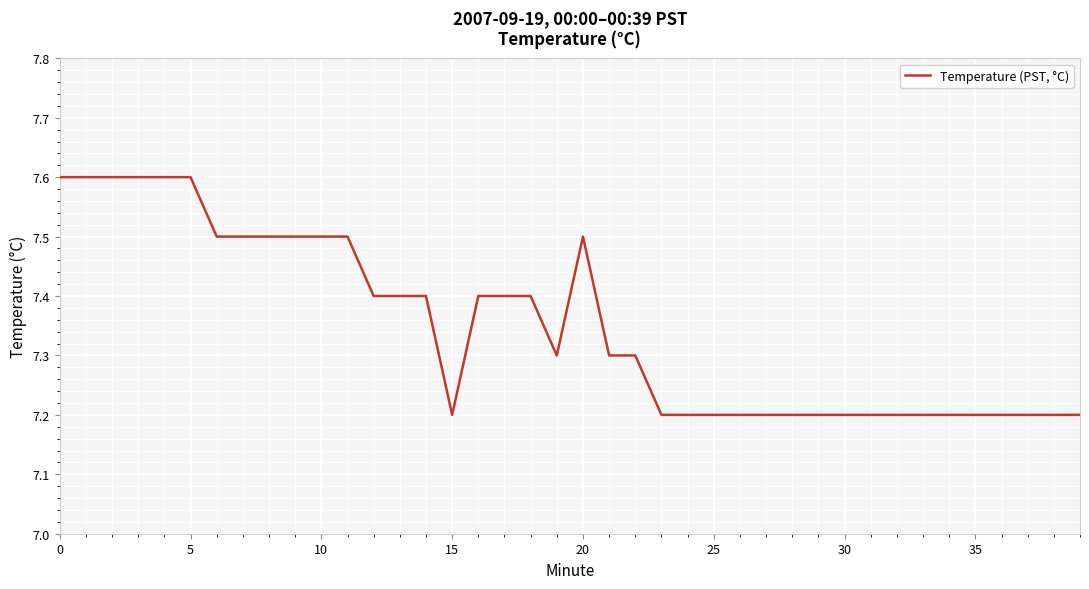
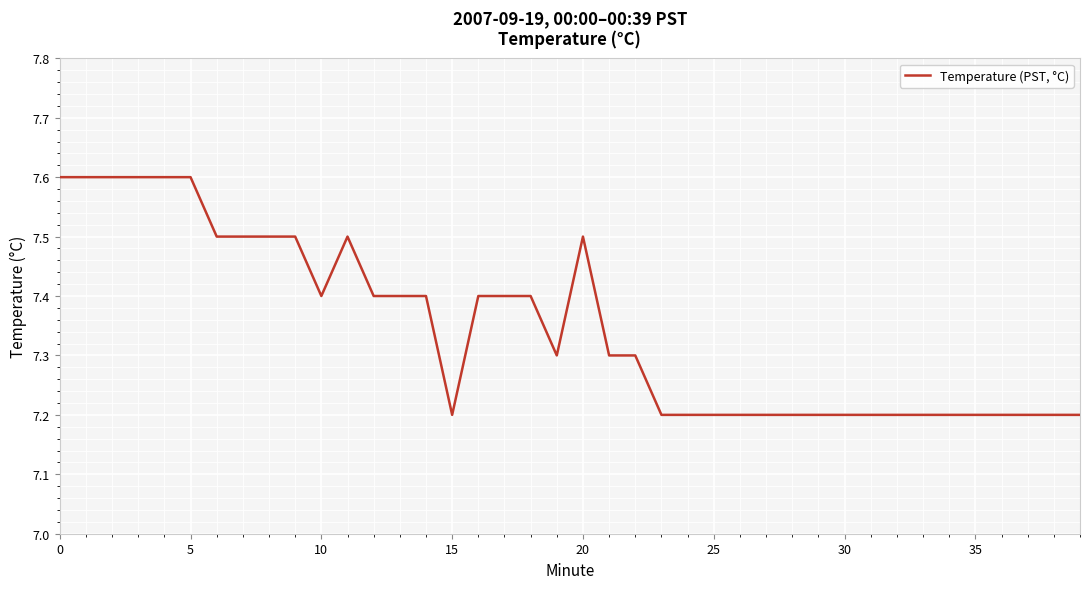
10: 7.5 -> 7.4
